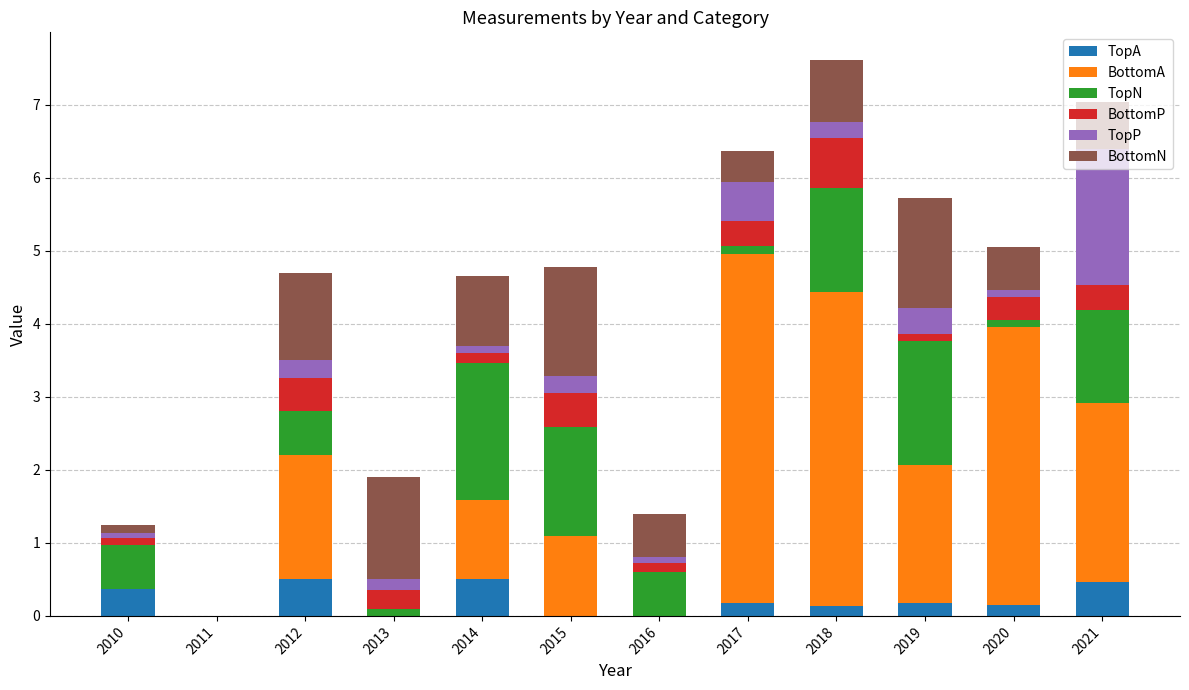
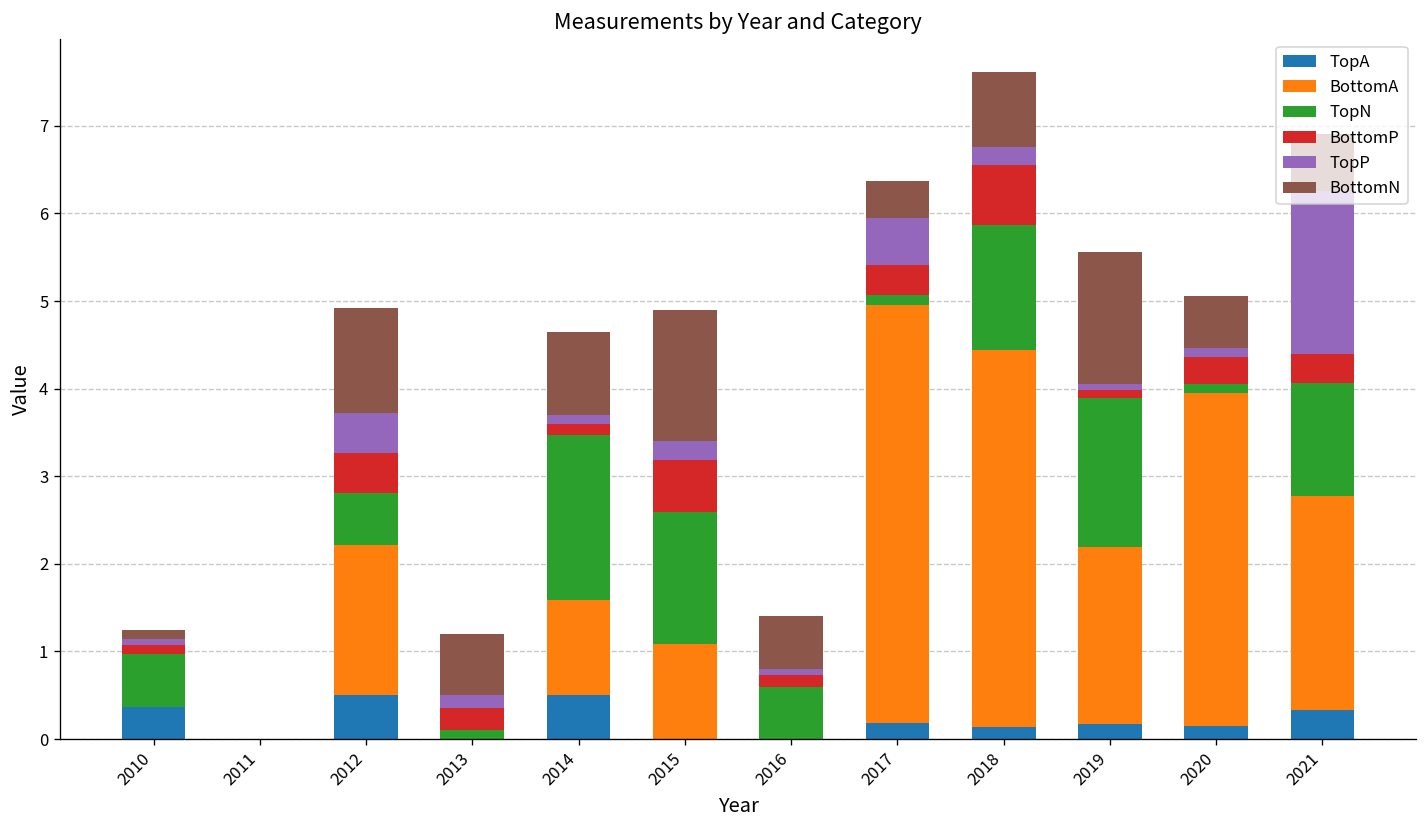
TopP, 2012: 0.2 -> 0.5
BottomN, 2013: 1.4 -> 0.7
BottomP, 2015: 0.5 -> 0.6
BottomA, 2019: 1.9 -> 2.0
TopP, 2019: 0.4 -> 0.1
TopA, 2021: 0.5 -> 0.3
